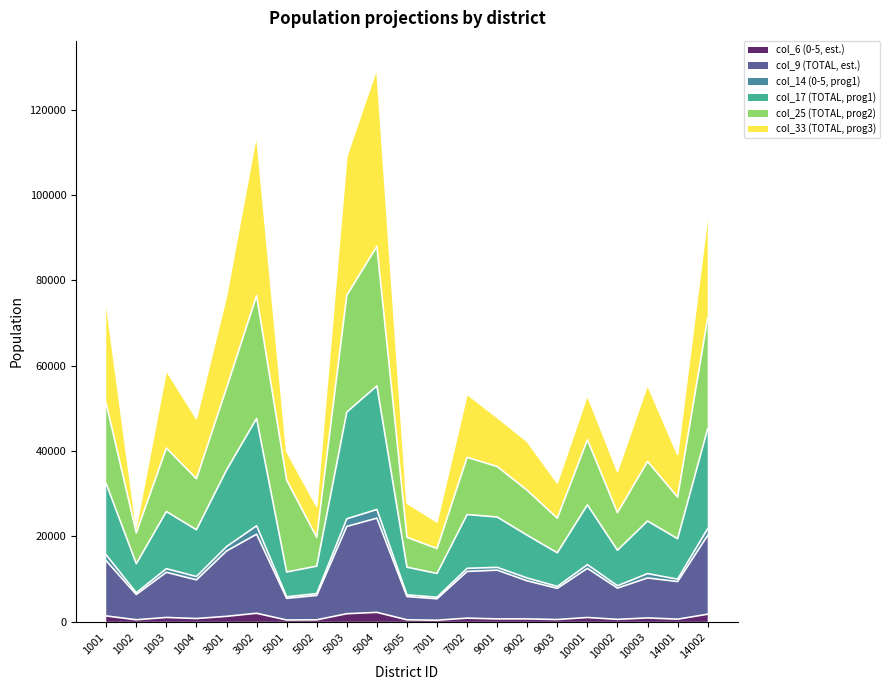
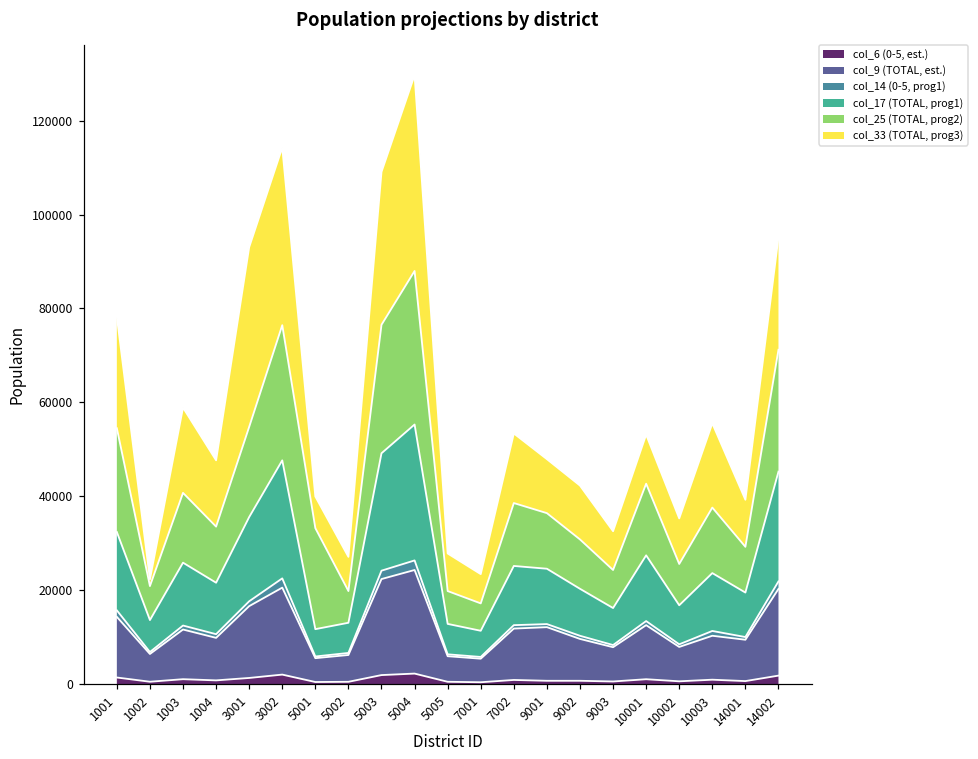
col_25 (TOTAL, prog2), 1001: 19000 -> 22000
col_33 (TOTAL, prog3), 3001: 22000 -> 38000
